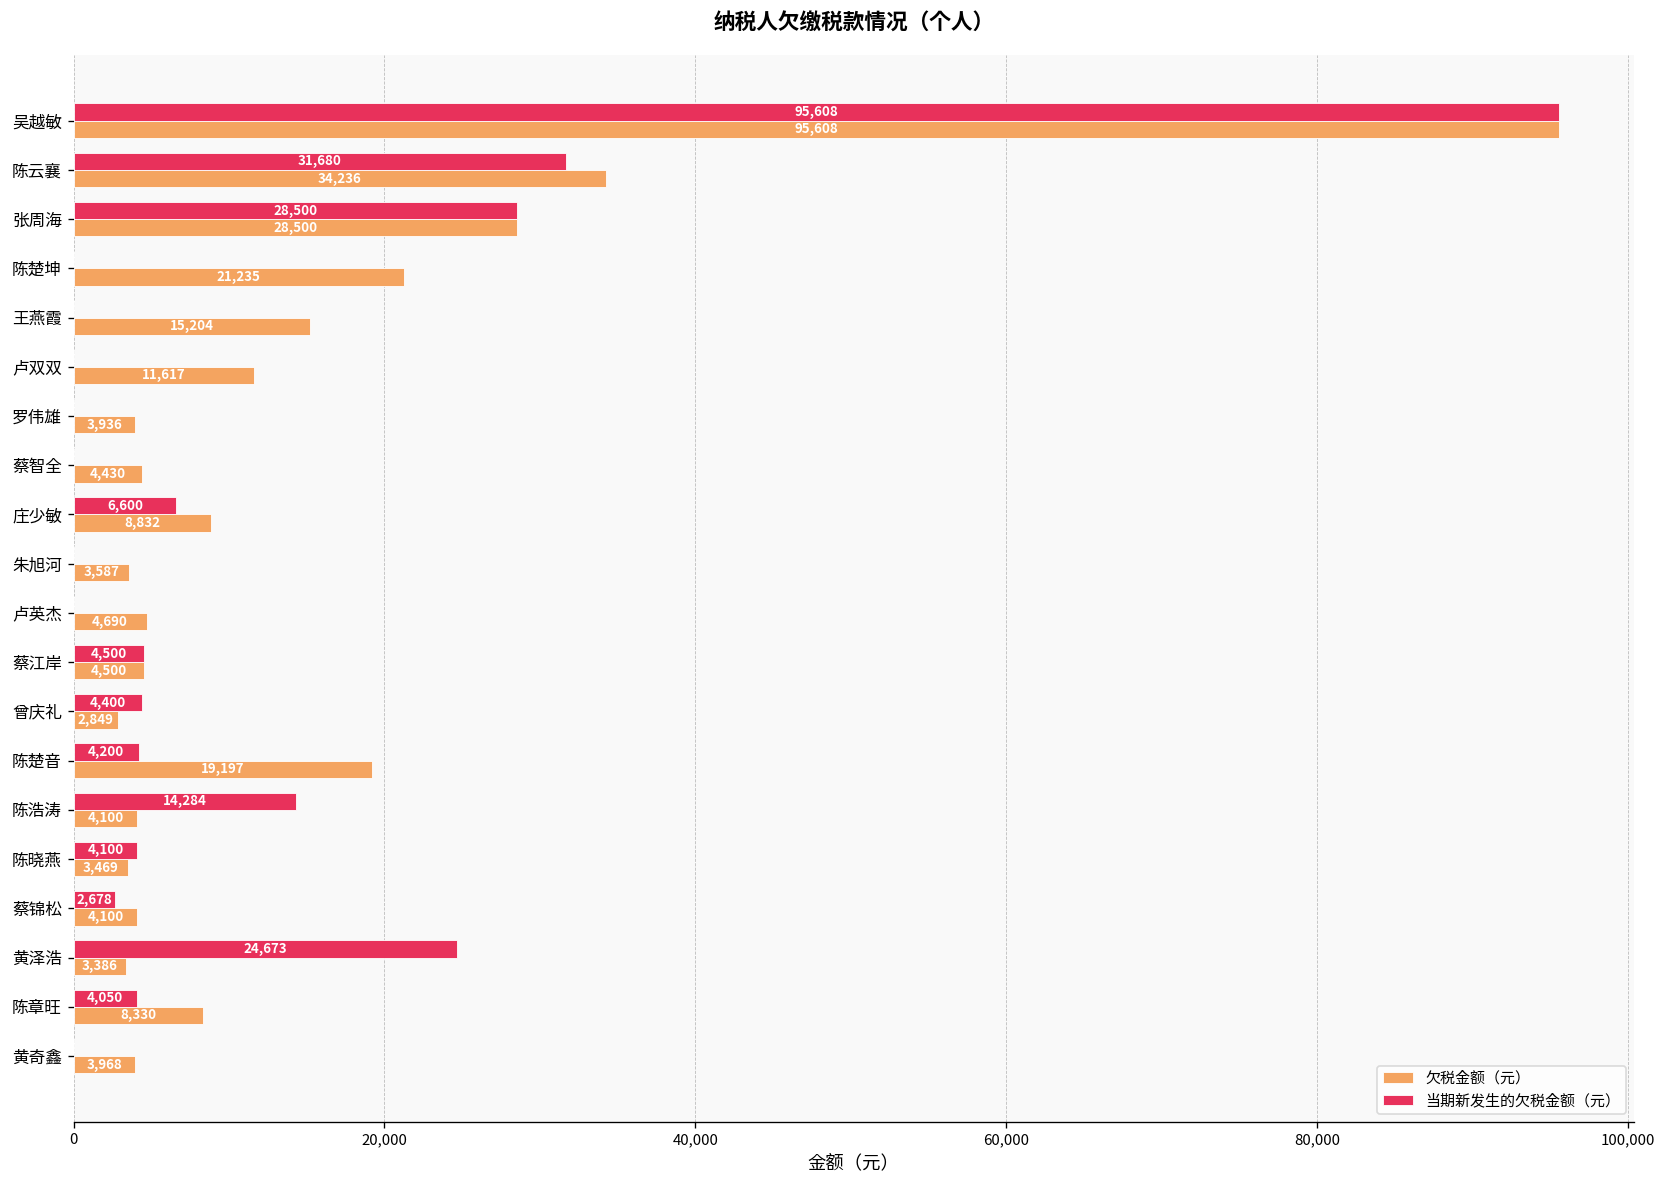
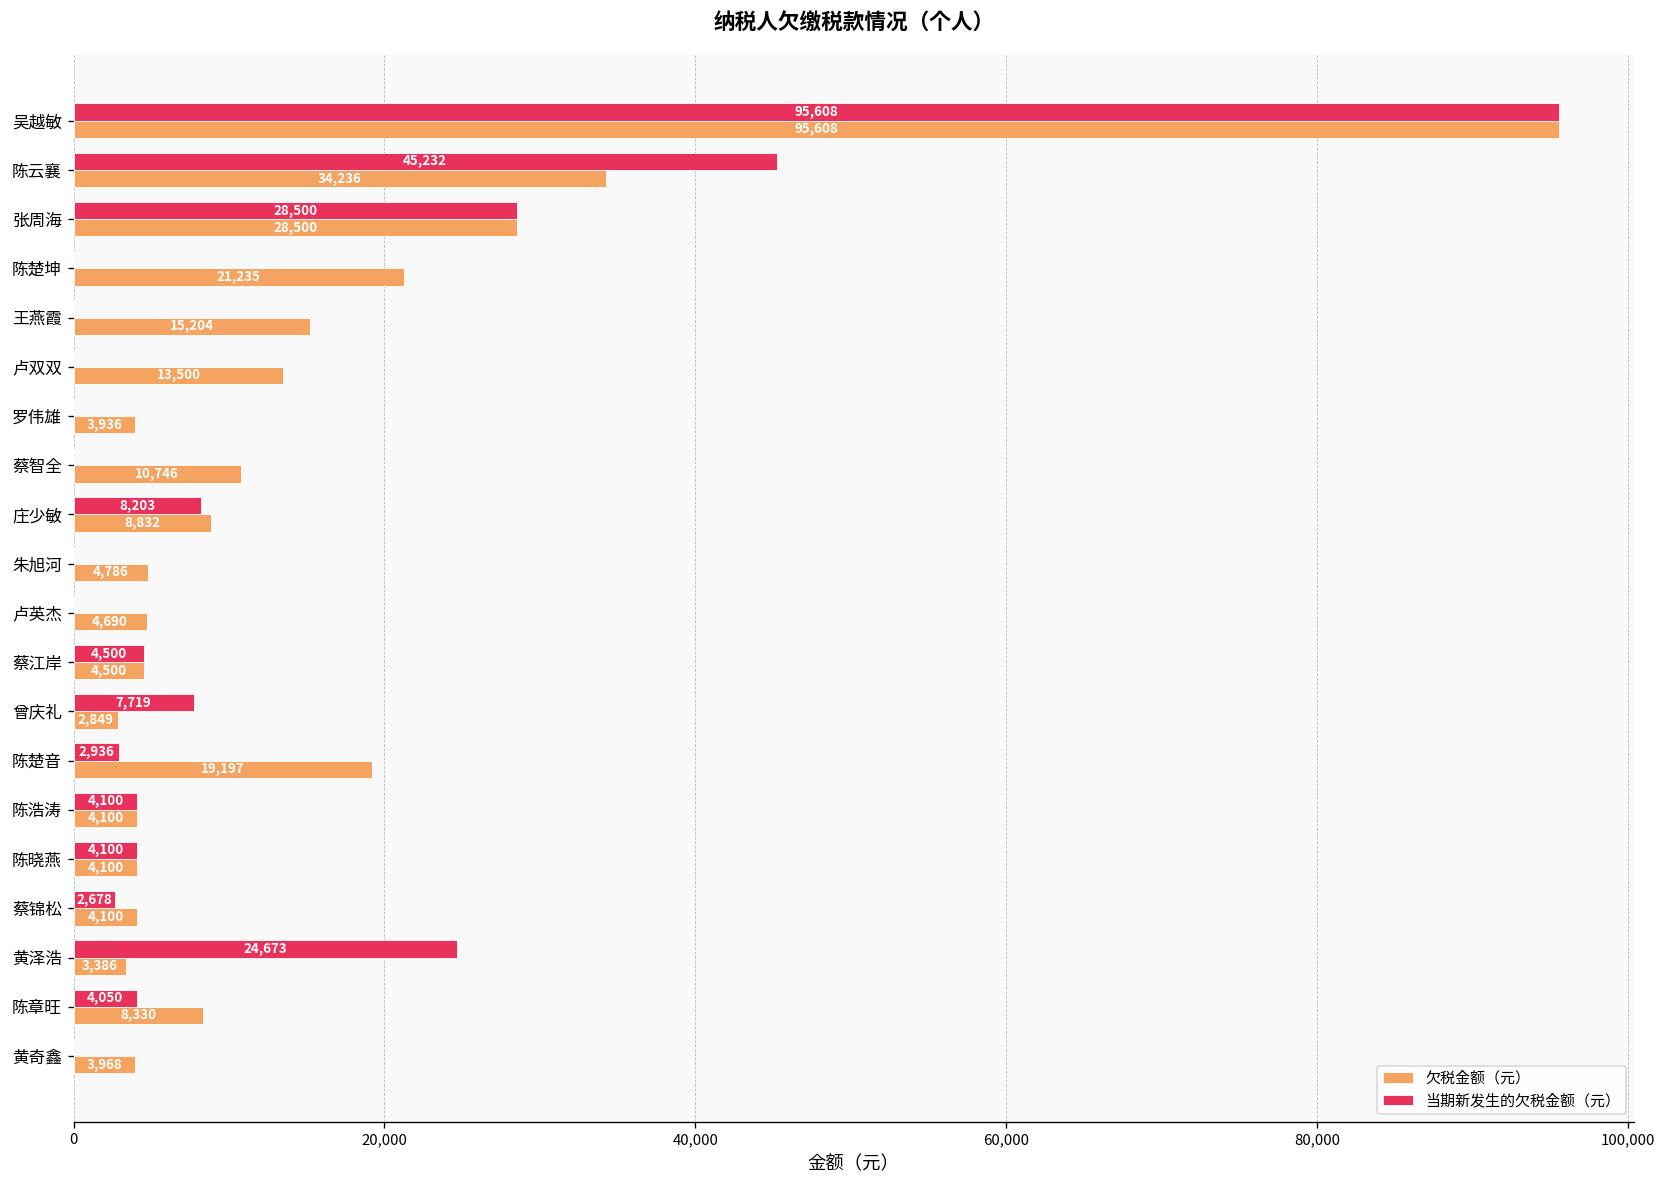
当期新发生的欠税金额（元）, 陈云襄: 31,680 -> 45,232
欠税金额（元）, 卢双双: 11,617 -> 13,500
欠税金额（元）, 蔡智全: 4,430 -> 10,746
当期新发生的欠税金额（元）, 庄少敏: 6,600 -> 8,203
欠税金额（元）, 朱旭河: 3,587 -> 4,786
当期新发生的欠税金额（元）, 曾庆礼: 4,400 -> 7,719
当期新发生的欠税金额（元）, 陈楚音: 4,200 -> 2,936
当期新发生的欠税金额（元）, 陈浩涛: 14,284 -> 4,100
欠税金额（元）, 陈晓燕: 3,469 -> 4,100
